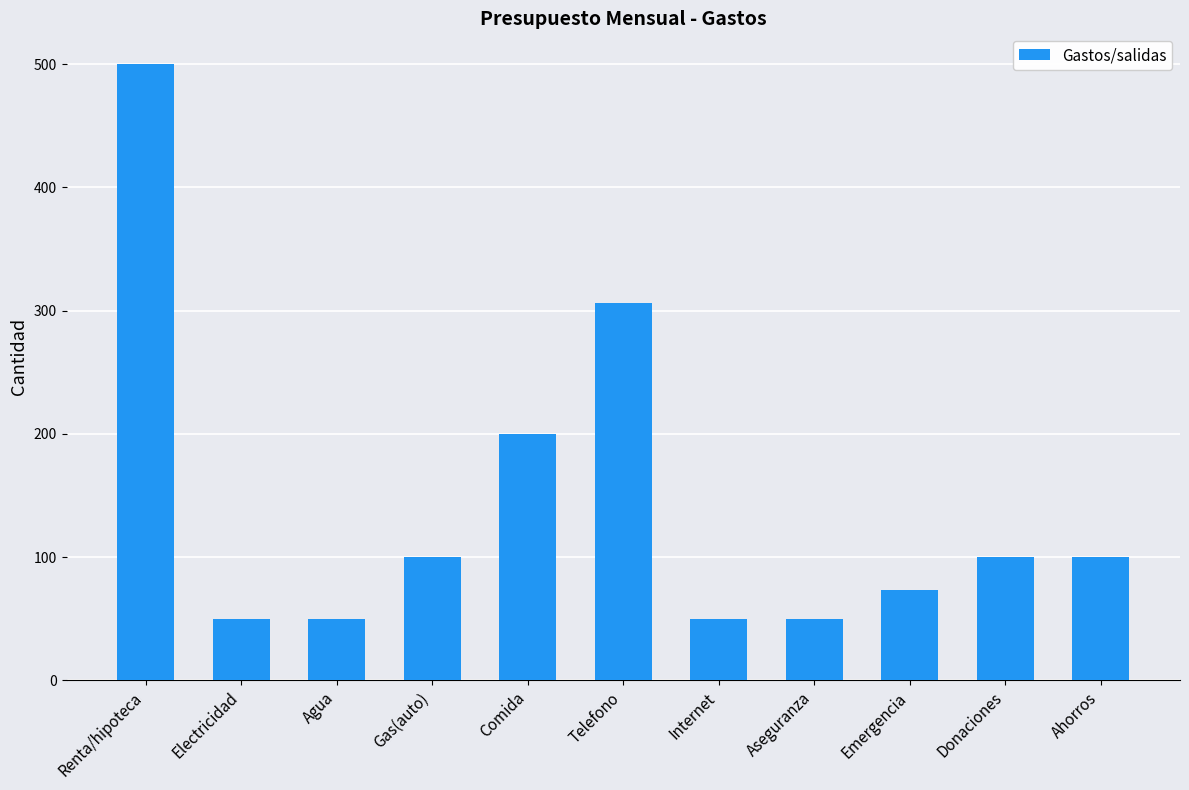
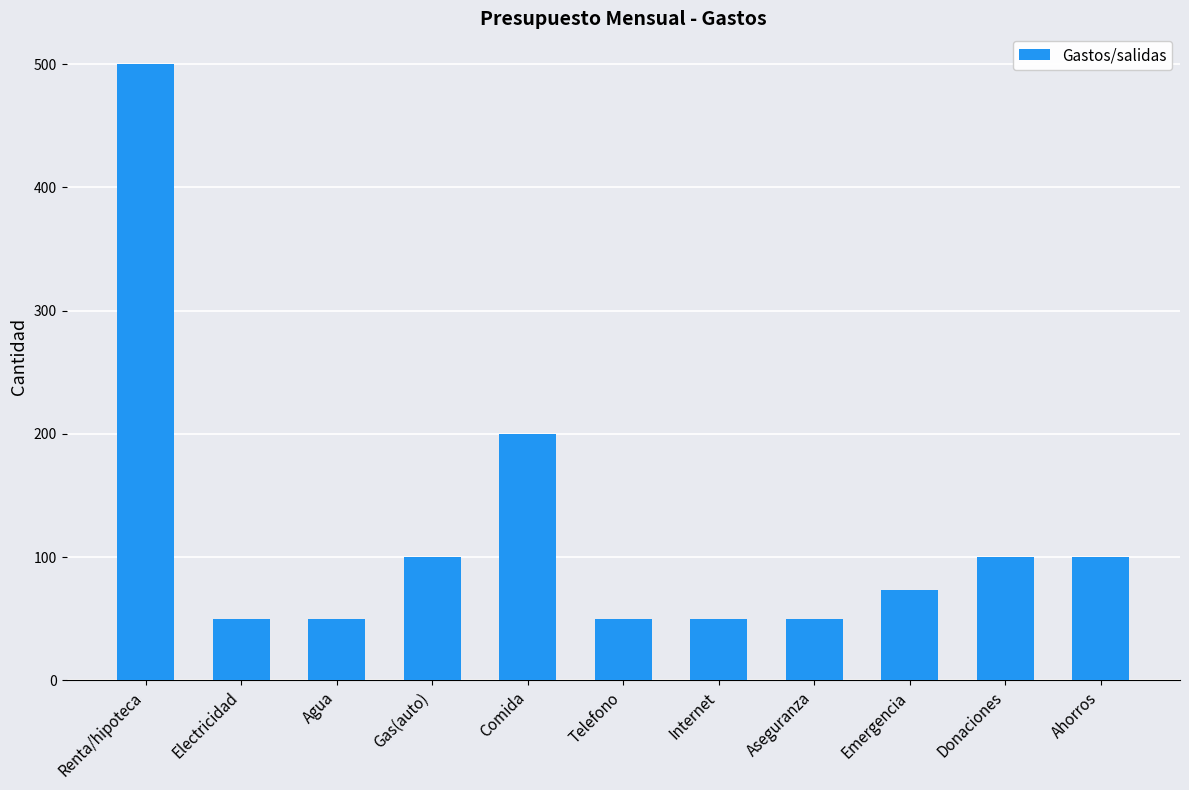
Telefono: 306 -> 50
